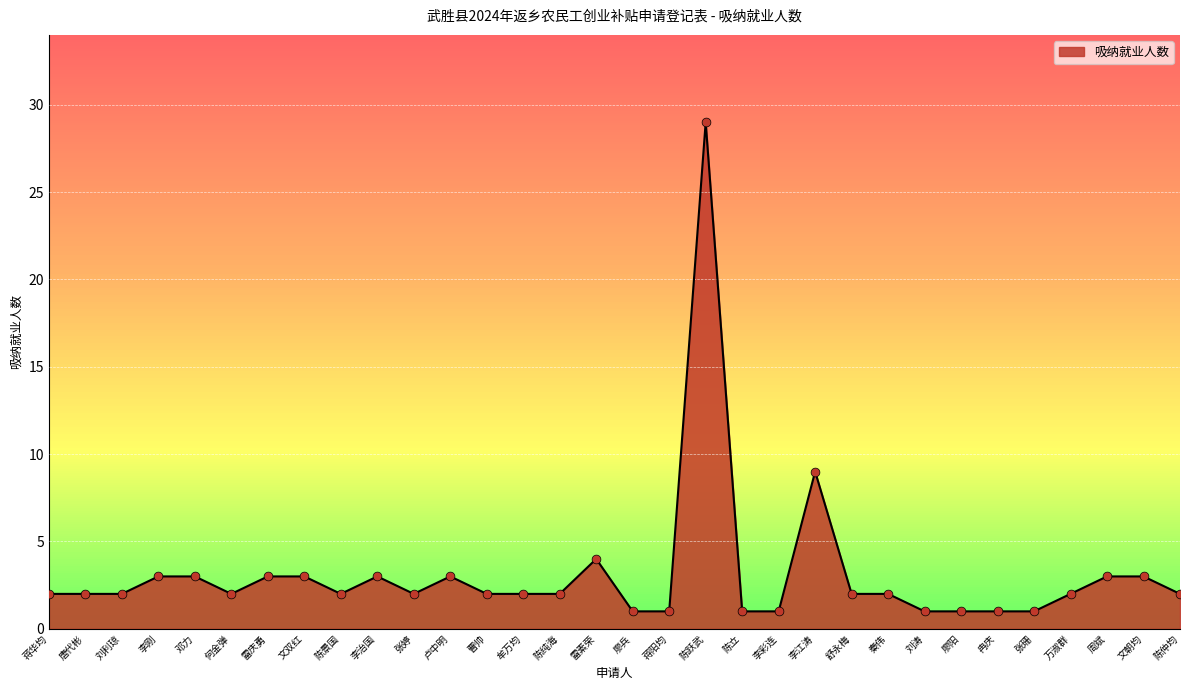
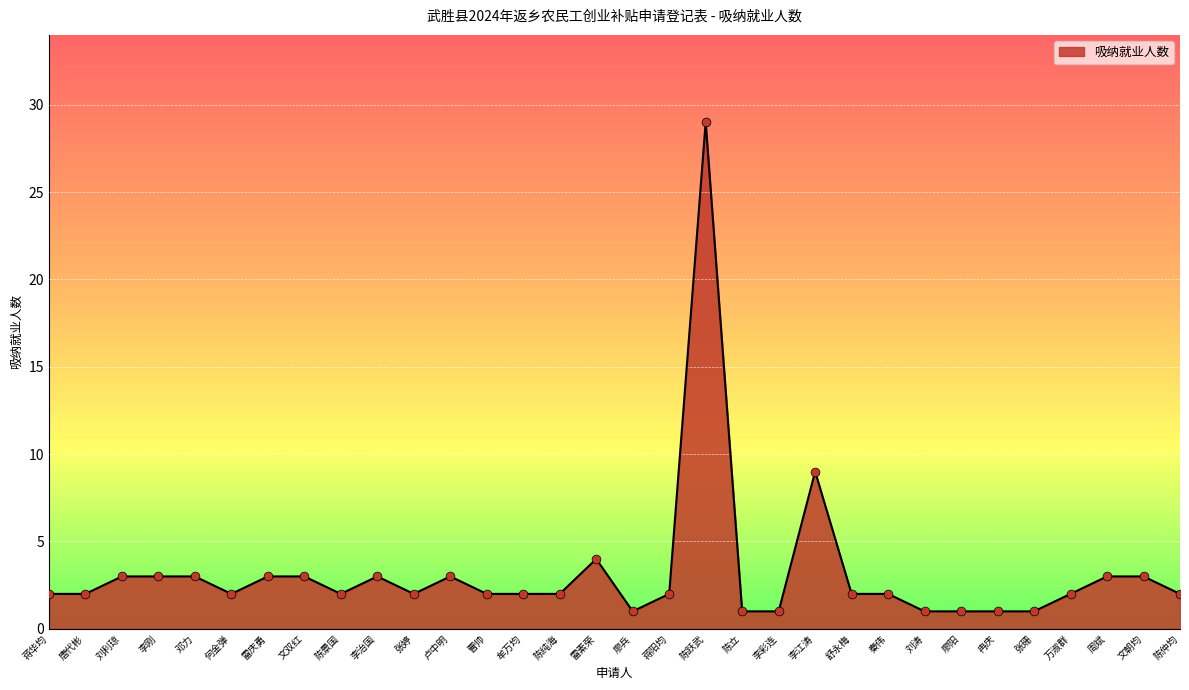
刘利琼: 2 -> 3
蒋阳均: 1 -> 2
